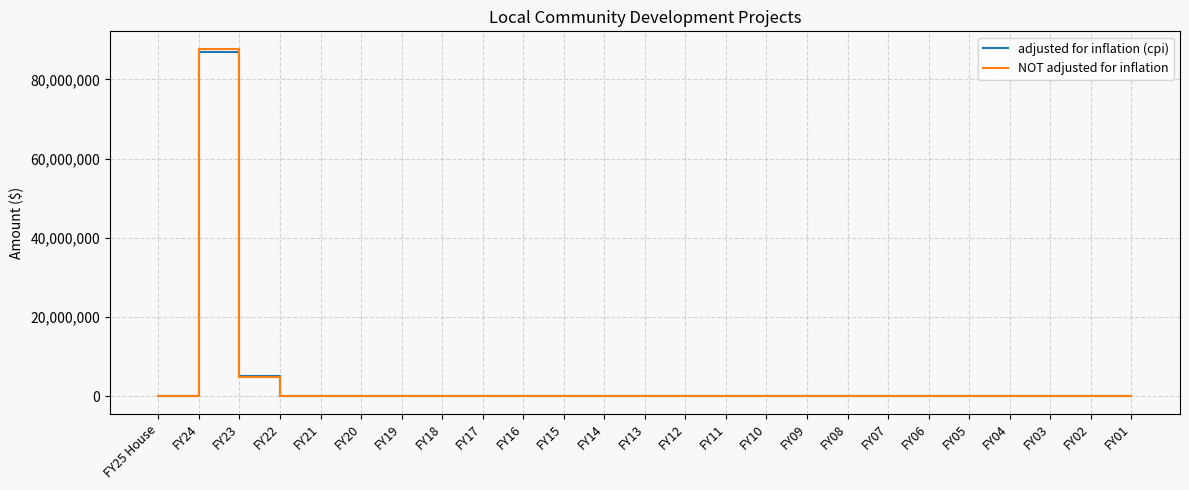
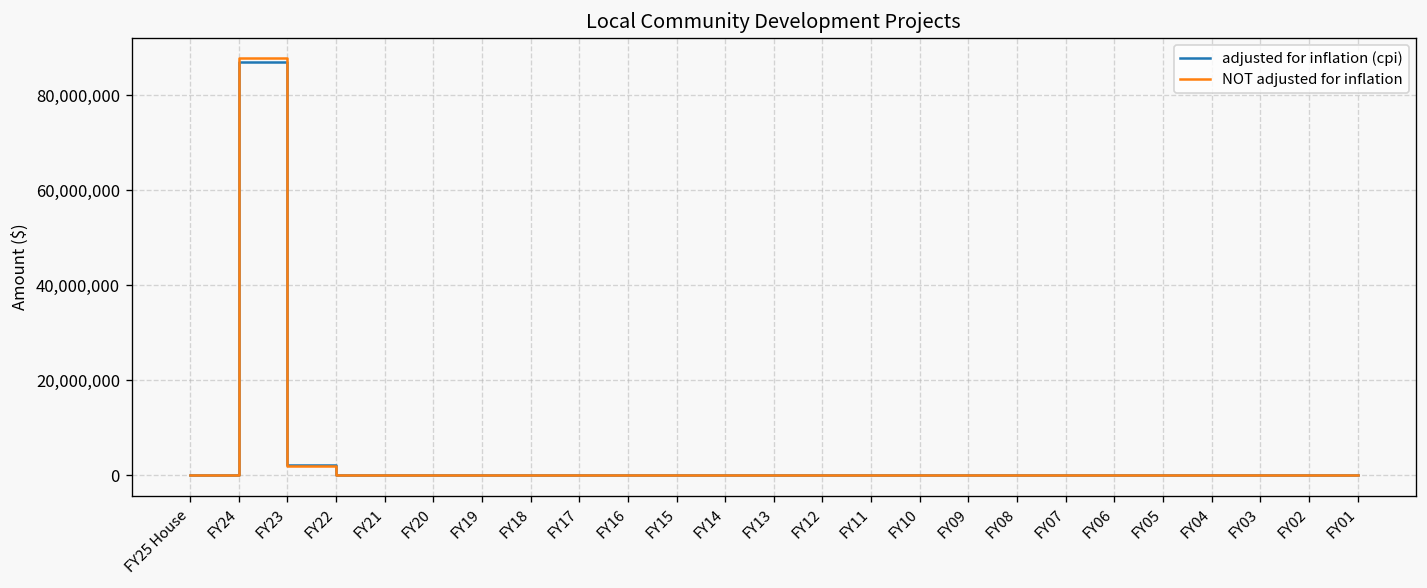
adjusted for inflation (cpi), FY23: 5,000,000 -> 2,000,000
NOT adjusted for inflation, FY23: 5,000,000 -> 2,000,000
